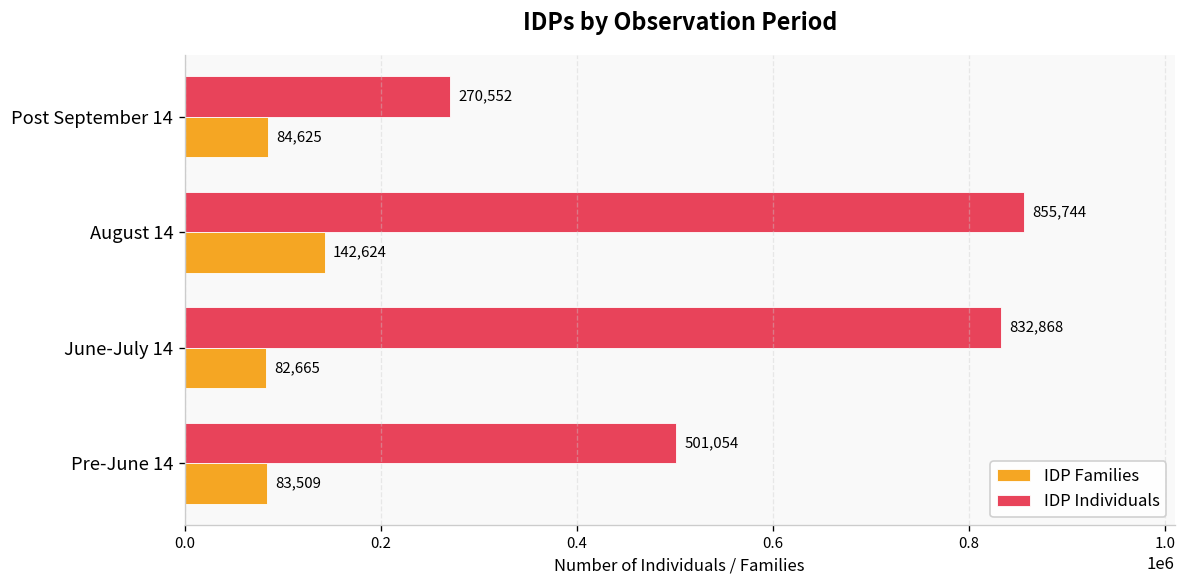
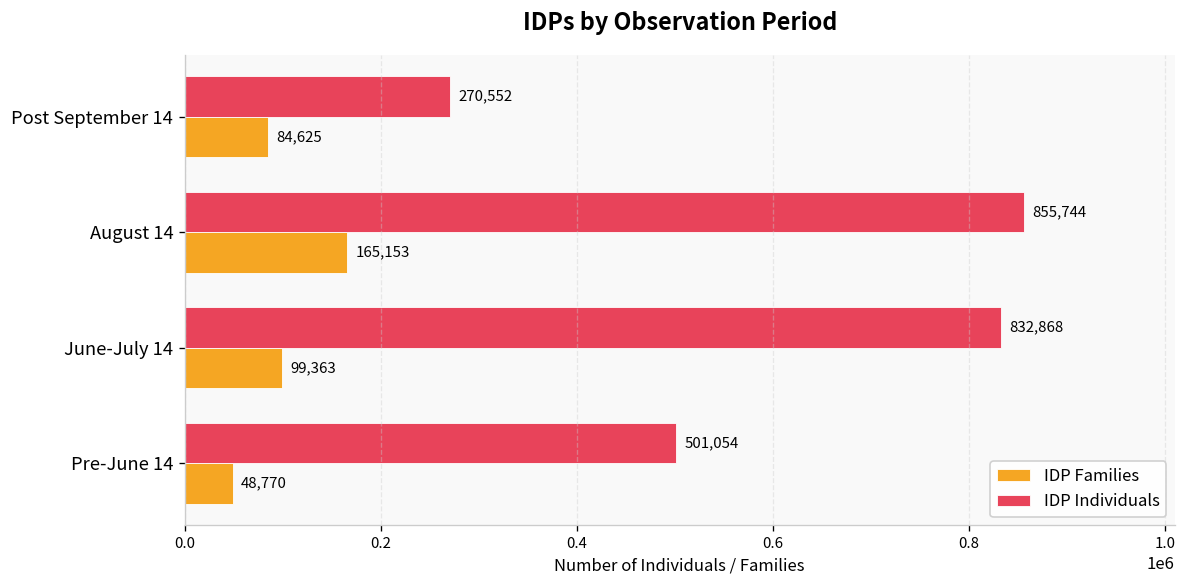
IDP Families, August 14: 142,624 -> 165,153
IDP Families, June-July 14: 82,665 -> 99,363
IDP Families, Pre-June 14: 83,509 -> 48,770
